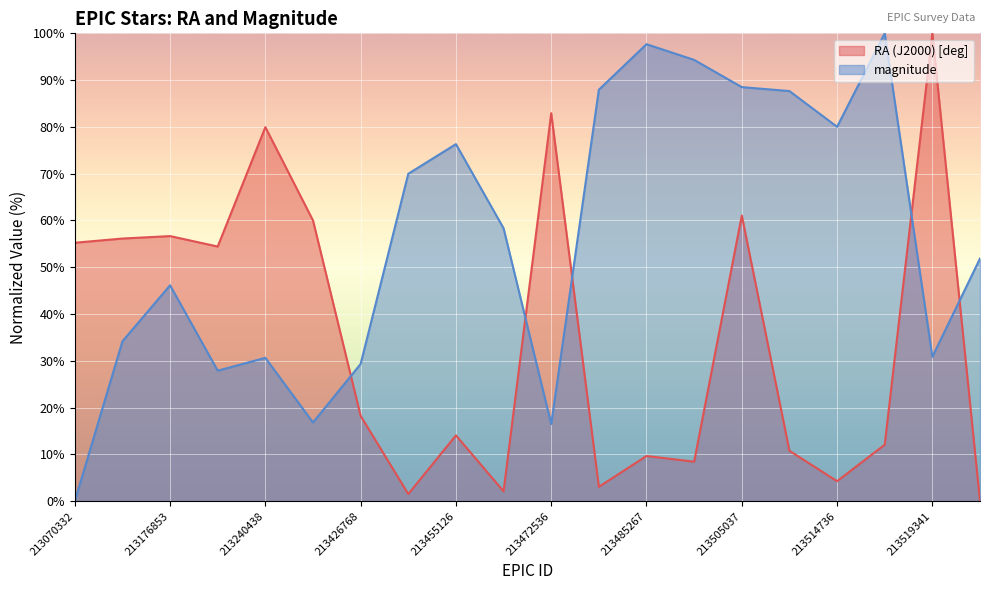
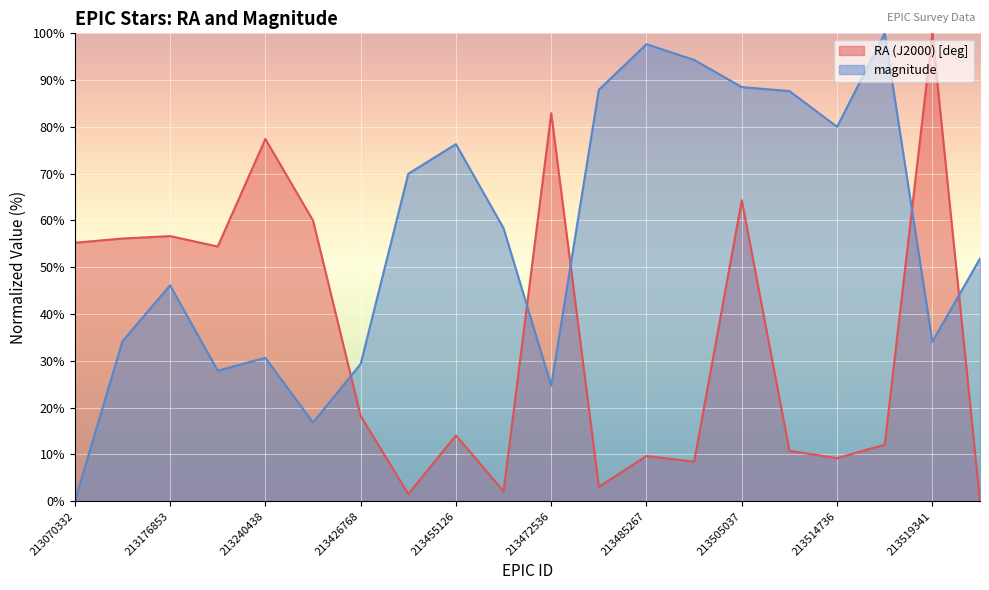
RA (J2000) [deg], 213240438: 80% -> 77%
magnitude, 213472536: 16% -> 25%
RA (J2000) [deg], 213505037: 61% -> 64%
RA (J2000) [deg], 213514736: 4% -> 9%
magnitude, 213519341: 31% -> 34%
